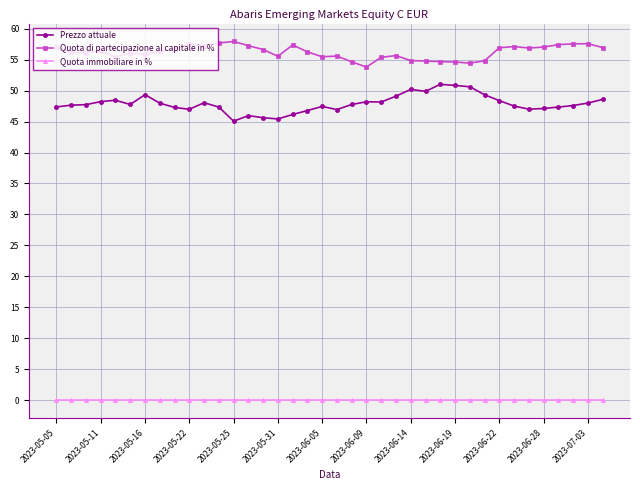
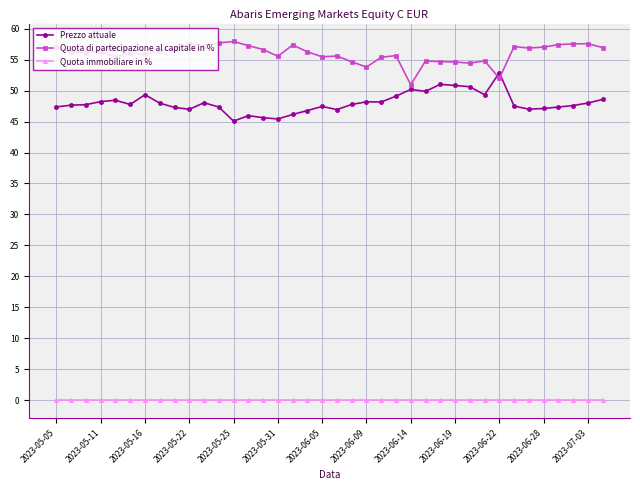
Quota di partecipazione al capitale in %, 2023-06-14: 55 -> 51
Prezzo attuale, 2023-06-22: 48 -> 53
Quota di partecipazione al capitale in %, 2023-06-22: 57 -> 52
